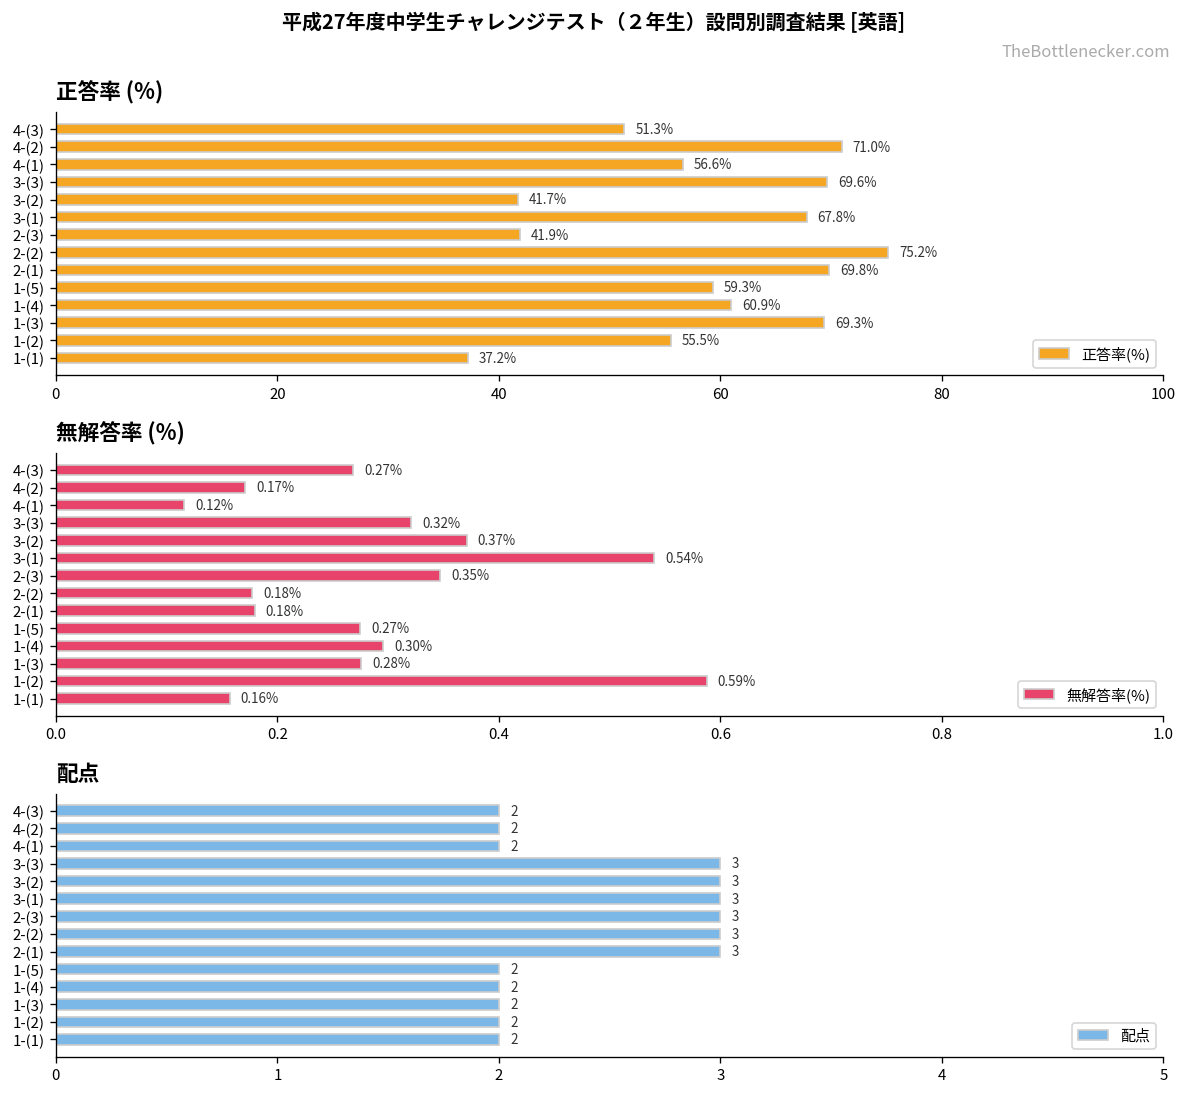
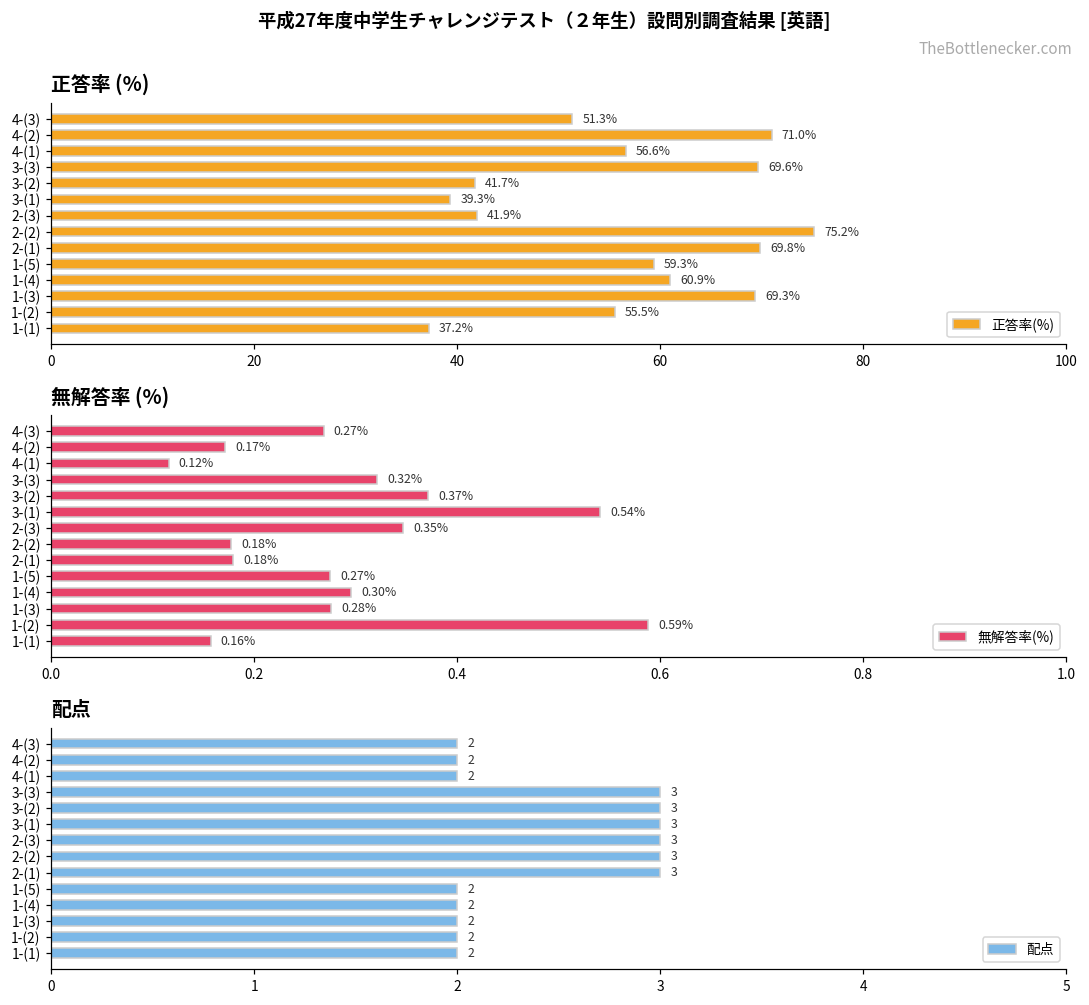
正答率 (%), 3-(1): 67.8% -> 39.3%
